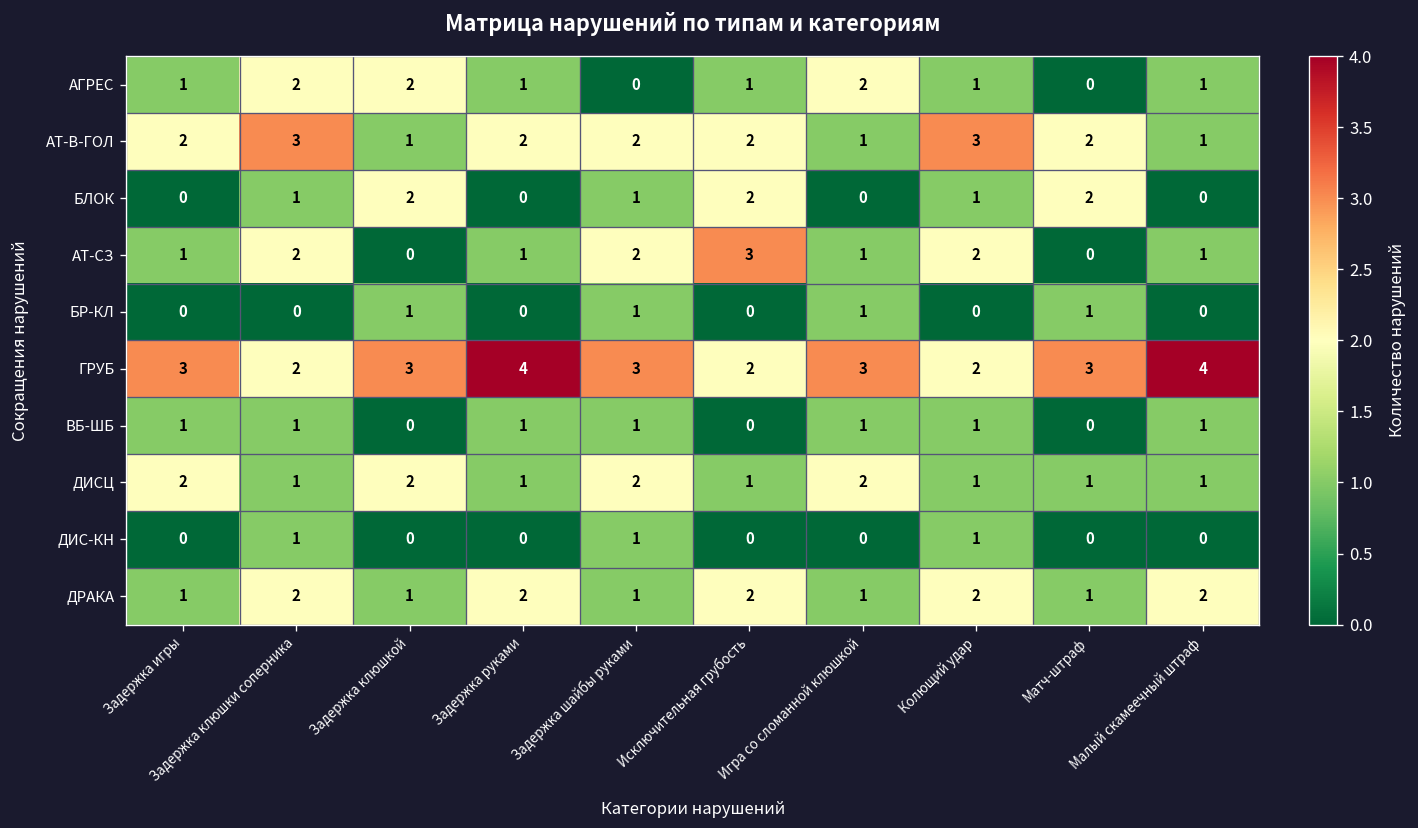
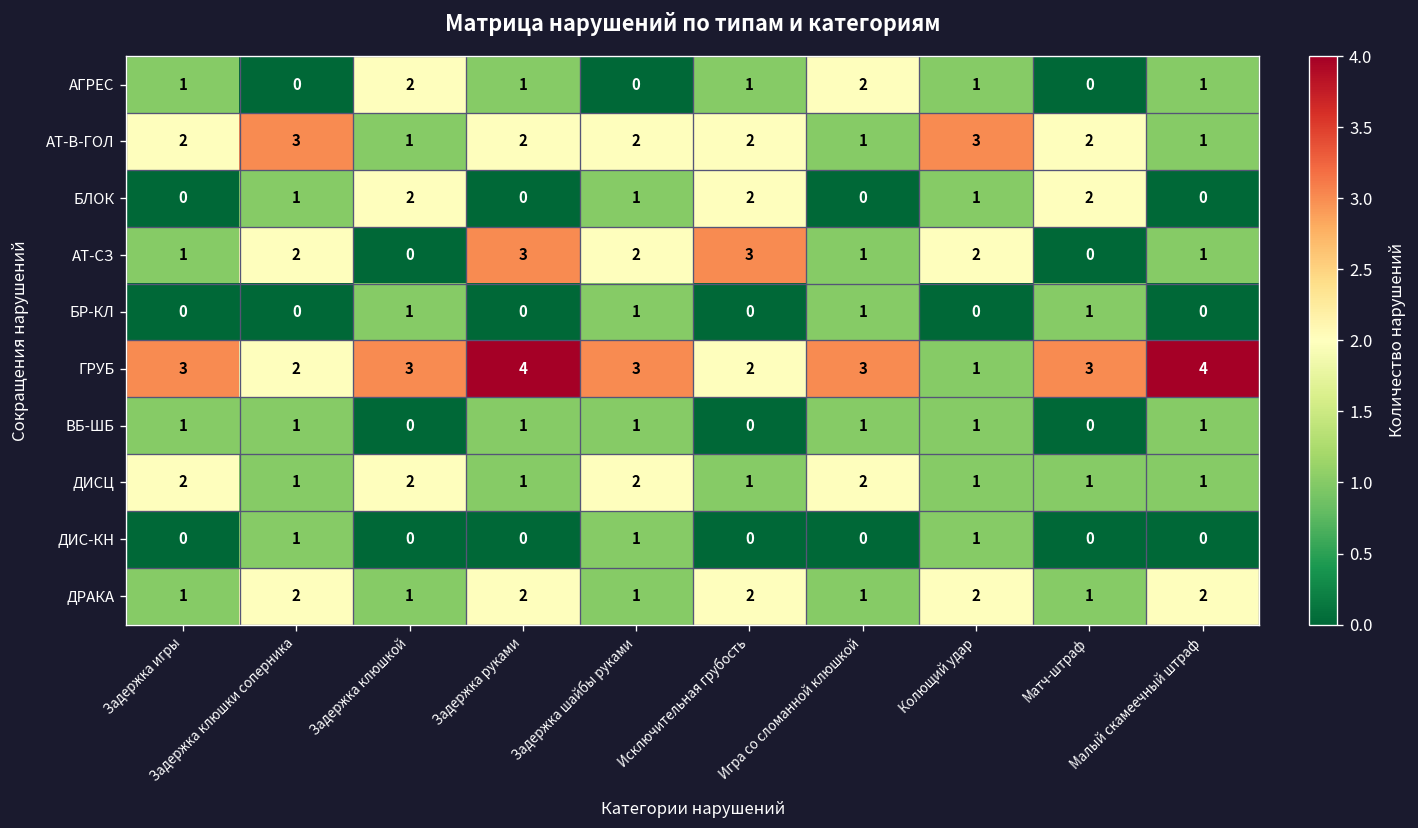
АГРЕС, Задержка клюшки соперника: 2 -> 0
АТ-СЗ, Задержка руками: 1 -> 3
ГРУБ, Колющий удар: 2 -> 1
